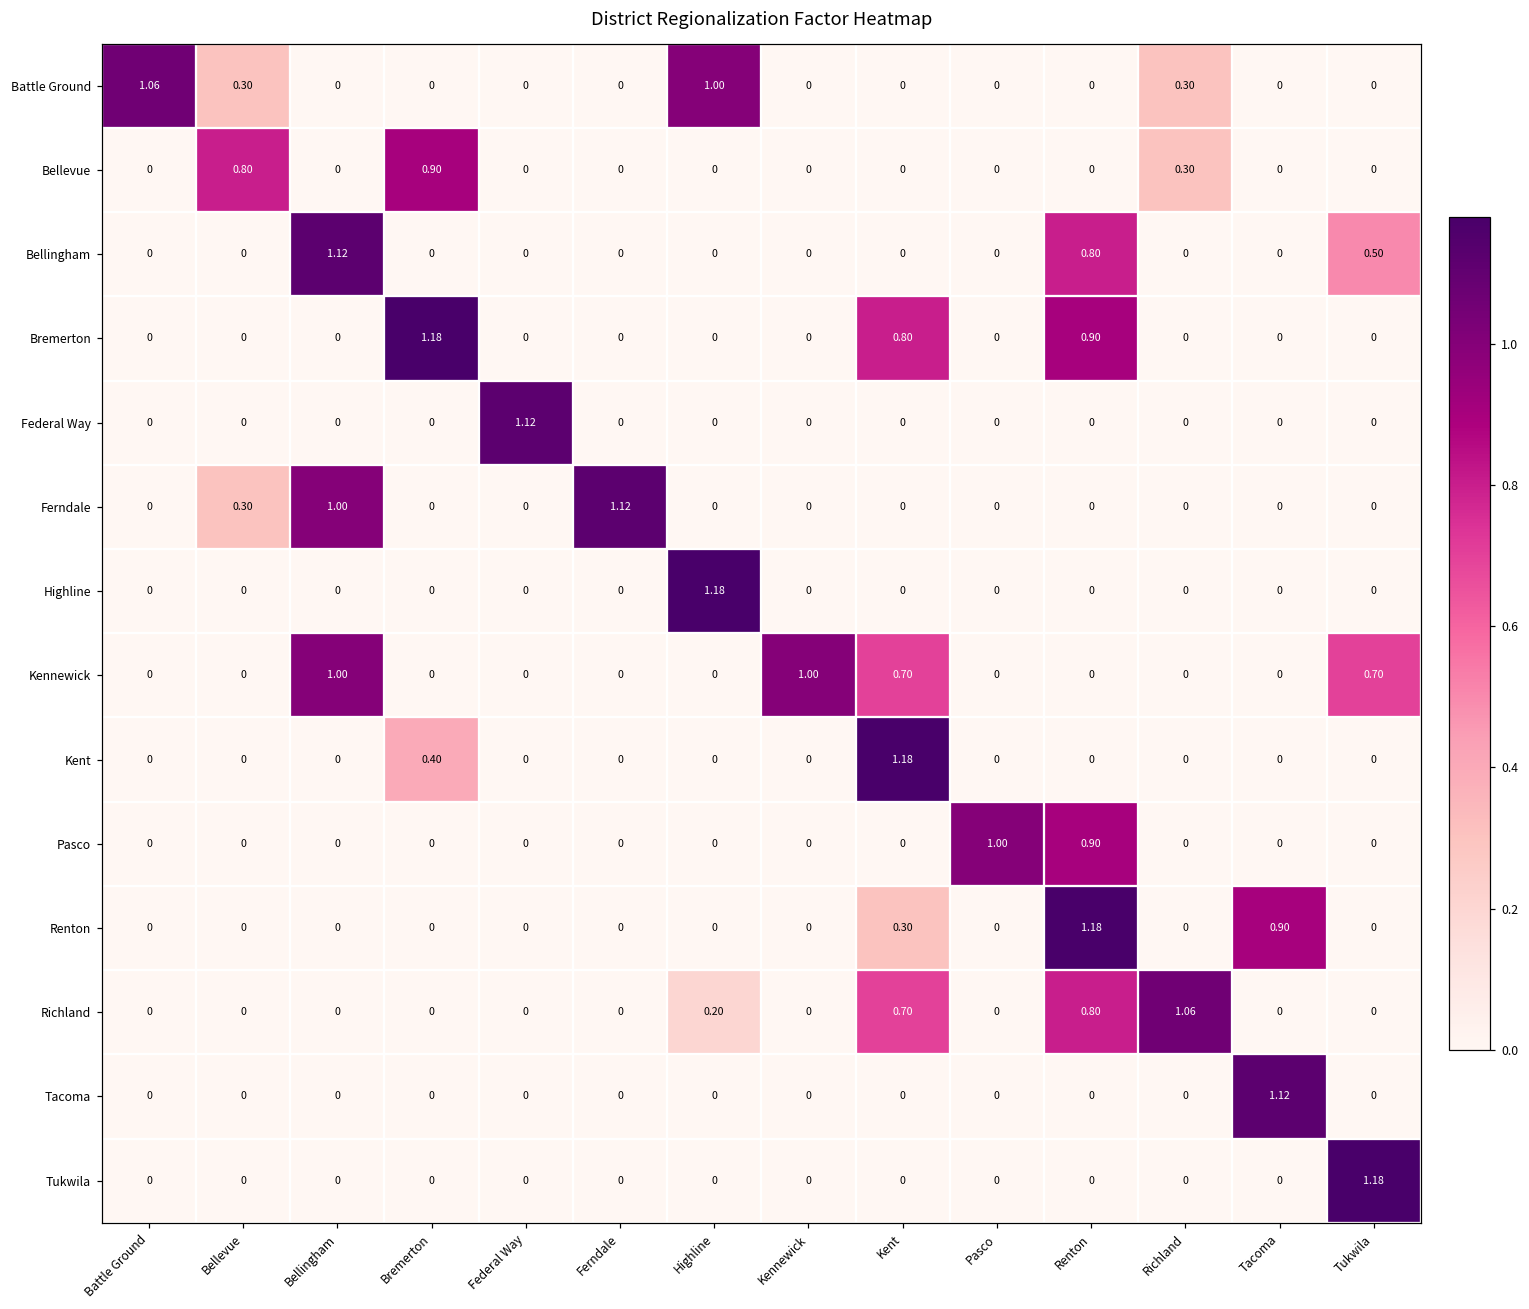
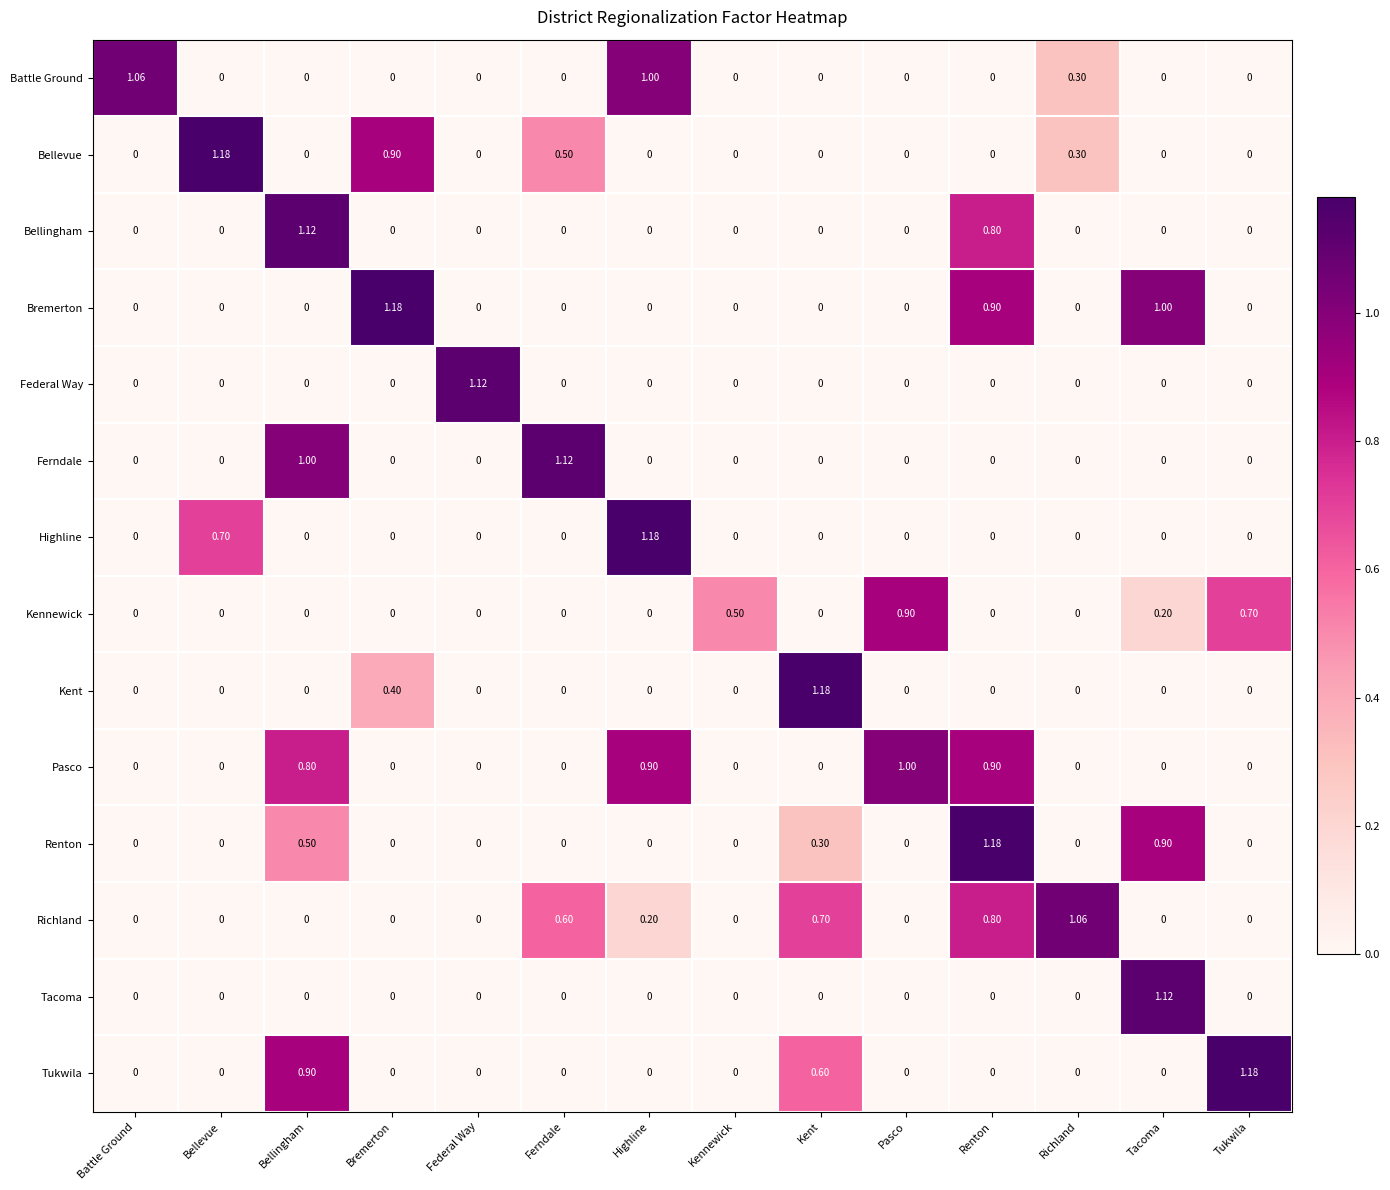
Battle Ground, Bellevue: 0.30 -> 0
Bellevue, Bellevue: 0.80 -> 1.18
Bellevue, Ferndale: 0 -> 0.50
Bellingham, Tukwila: 0.50 -> 0
Bremerton, Kent: 0.80 -> 0
Bremerton, Tacoma: 0 -> 1.00
Ferndale, Bellevue: 0.30 -> 0
Highline, Bellevue: 0 -> 0.70
Kennewick, Bellingham: 1.00 -> 0
Kennewick, Kennewick: 1.00 -> 0.50
Kennewick, Kent: 0.70 -> 0
Kennewick, Pasco: 0 -> 0.90
Kennewick, Tacoma: 0 -> 0.20
Pasco, Bellingham: 0 -> 0.80
Pasco, Highline: 0 -> 0.90
Renton, Bellingham: 0 -> 0.50
Richland, Ferndale: 0 -> 0.60
Tukwila, Bellingham: 0 -> 0.90
Tukwila, Kent: 0 -> 0.60
